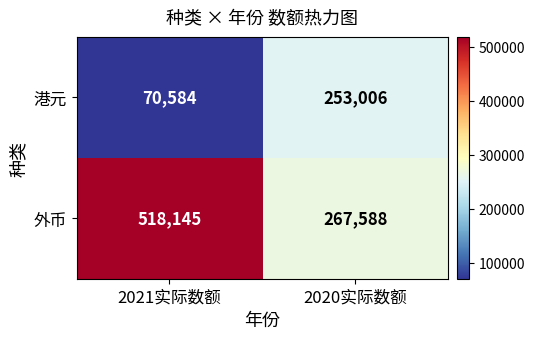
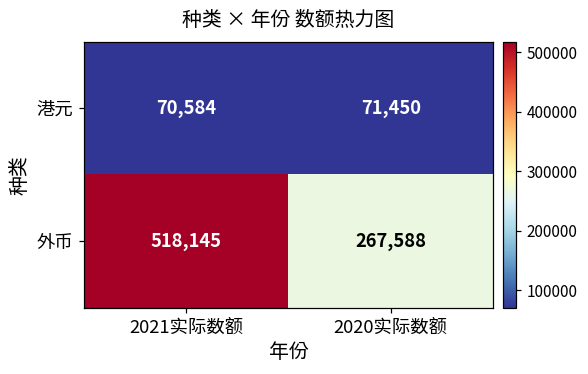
港元, 2020实际数额: 253,006 -> 71,450
